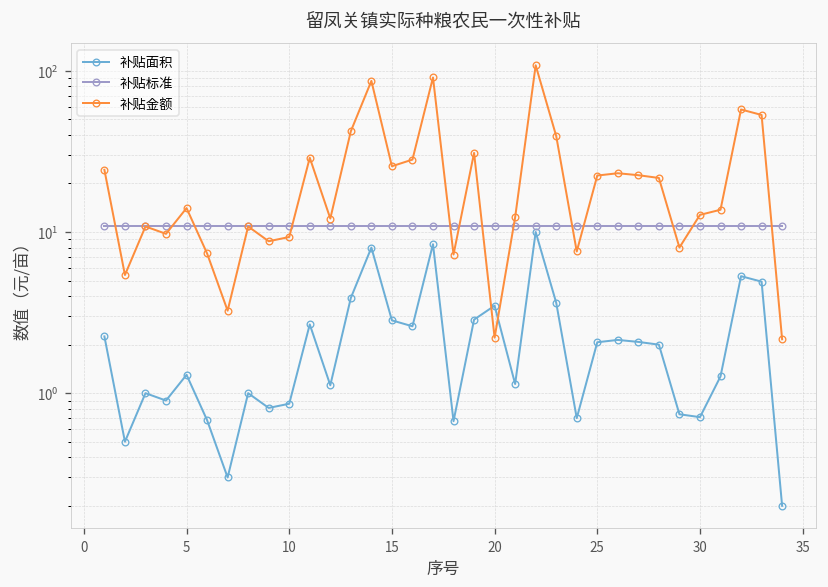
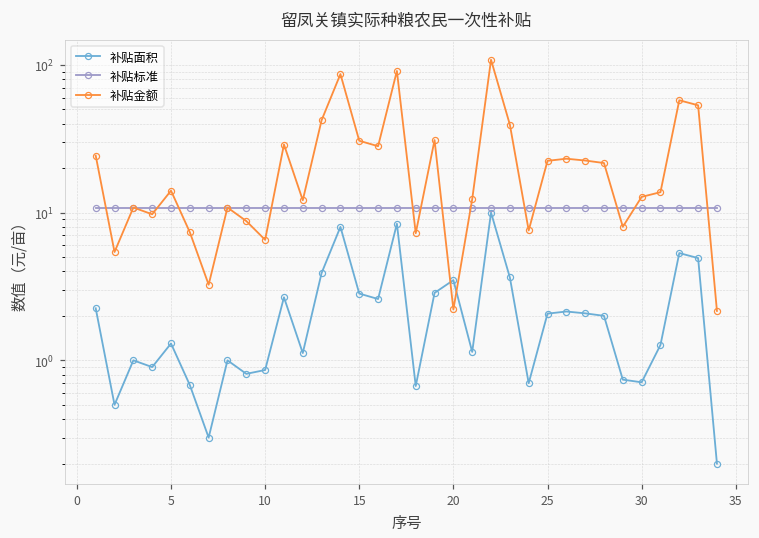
补贴金额, 10: 9 -> 7
补贴金额, 15: 26 -> 31
